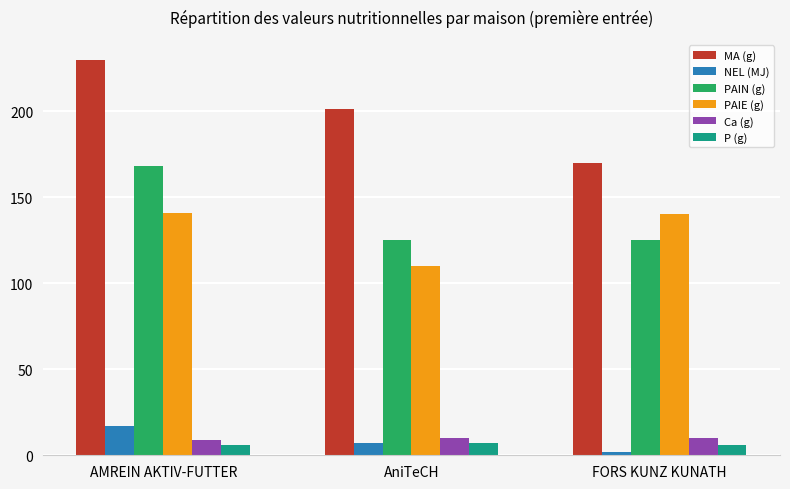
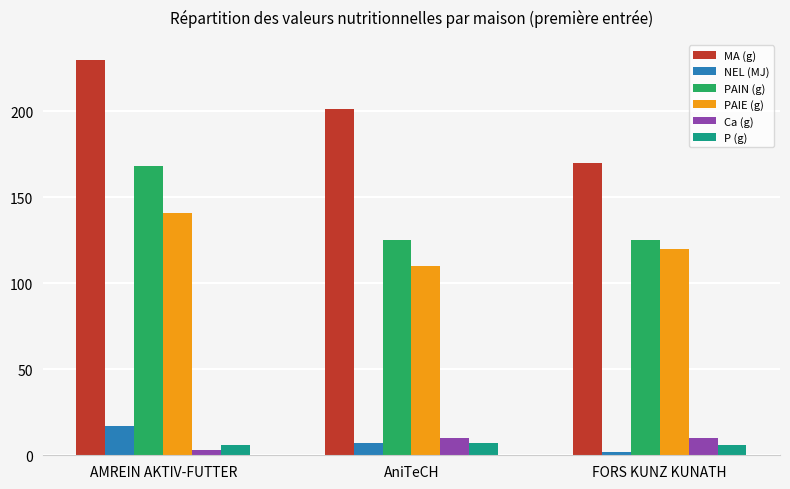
Ca (g), AMREIN AKTIV-FUTTER: 9 -> 3
PAIE (g), FORS KUNZ KUNATH: 140 -> 120
